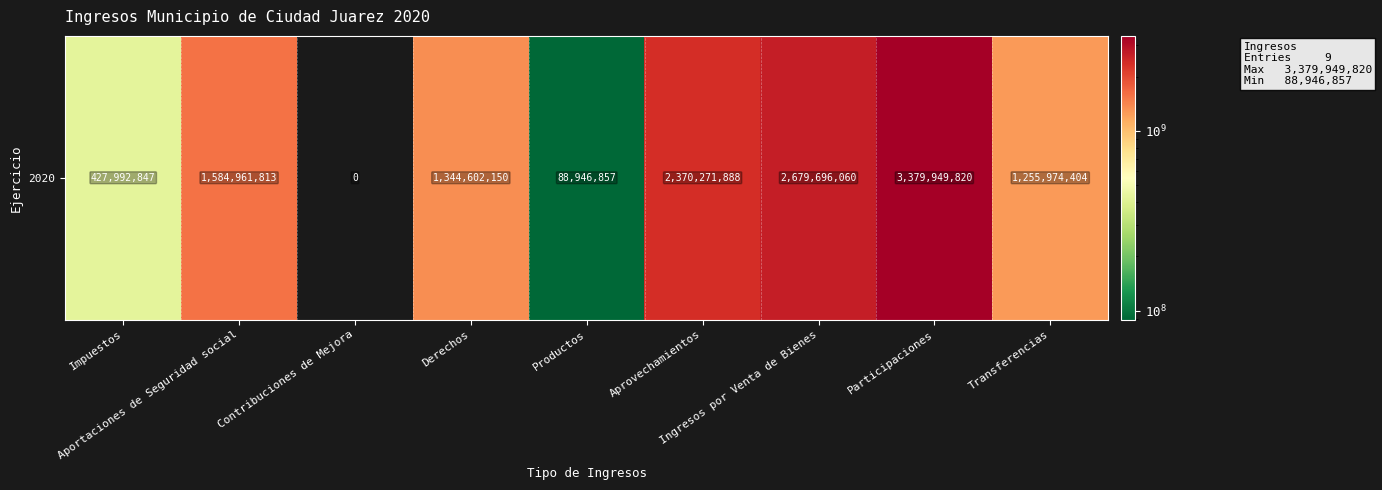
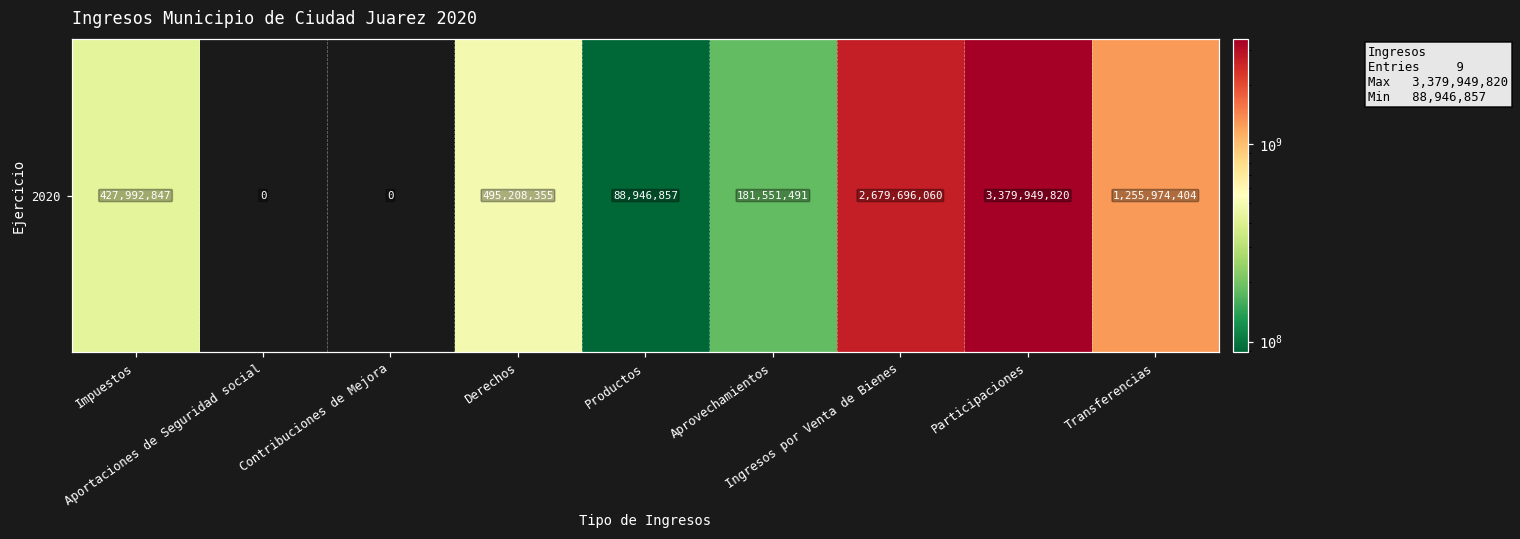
2020, Aportaciones de Seguridad social: 1,584,961,813 -> 0
2020, Derechos: 1,344,602,150 -> 495,208,355
2020, Aprovechamientos: 2,370,271,888 -> 181,551,491
